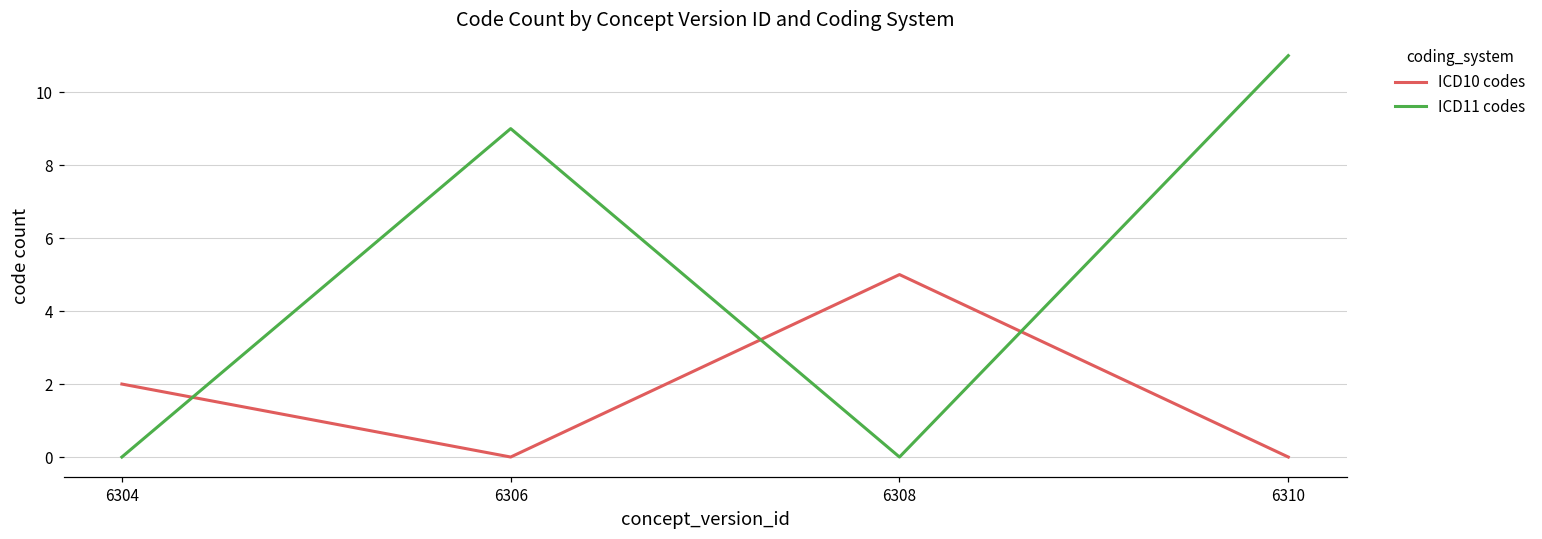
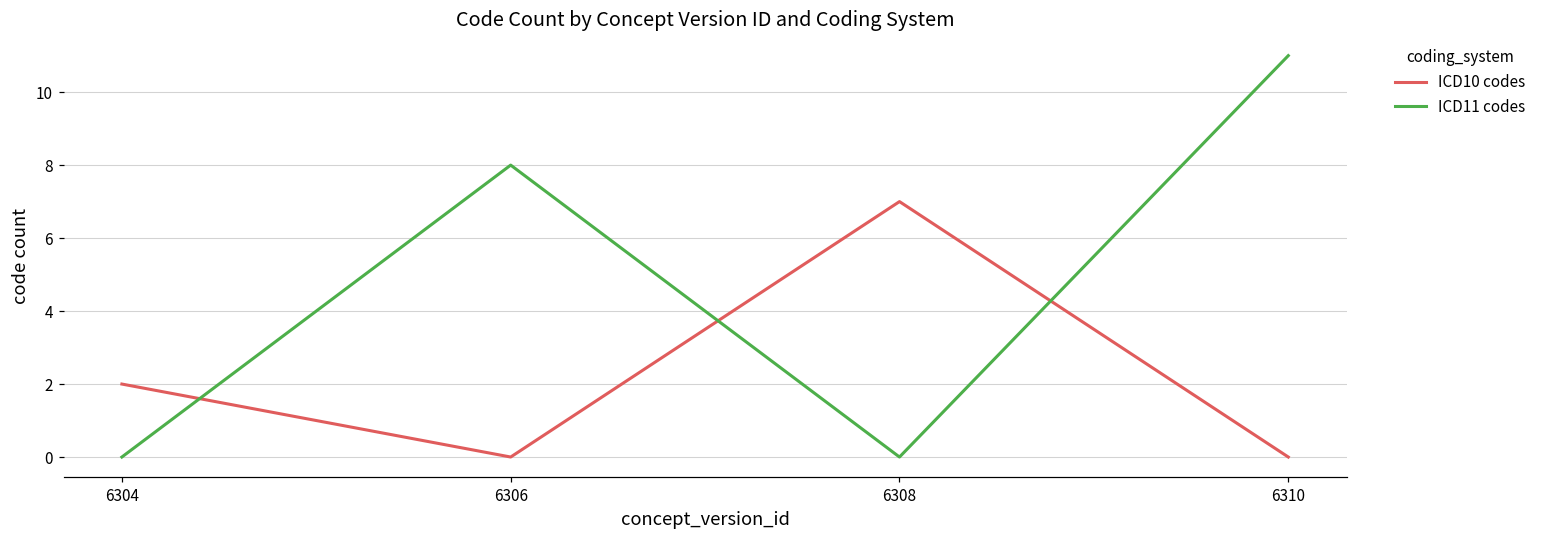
ICD11 codes, 6306: 9 -> 8
ICD10 codes, 6308: 5 -> 7
